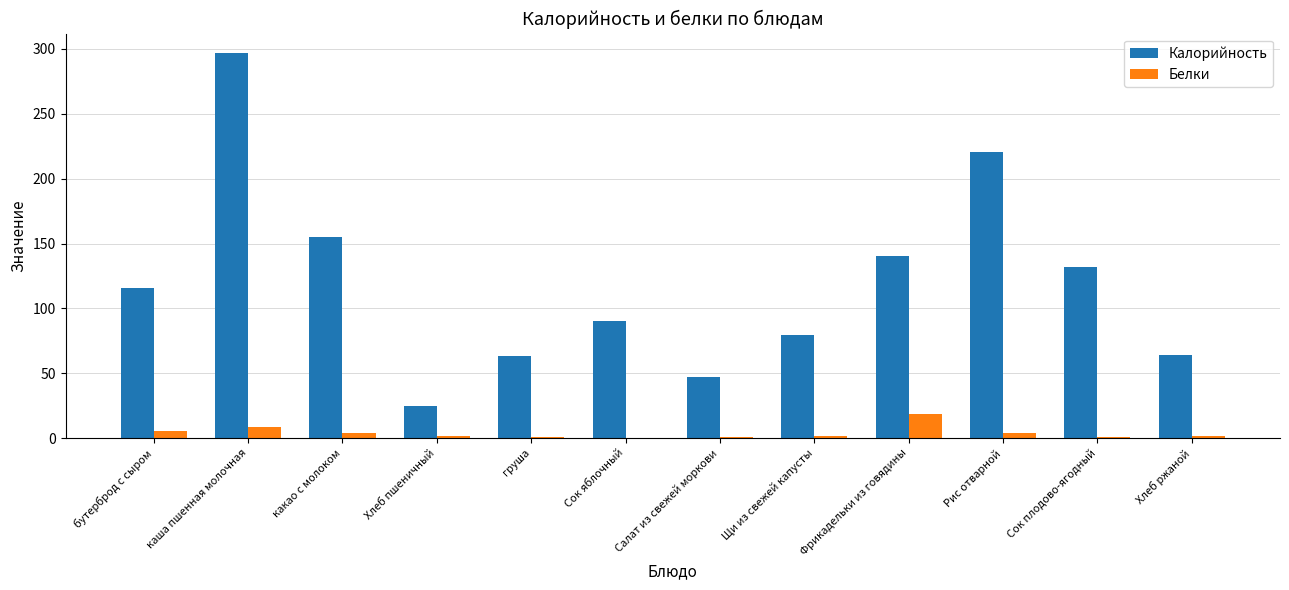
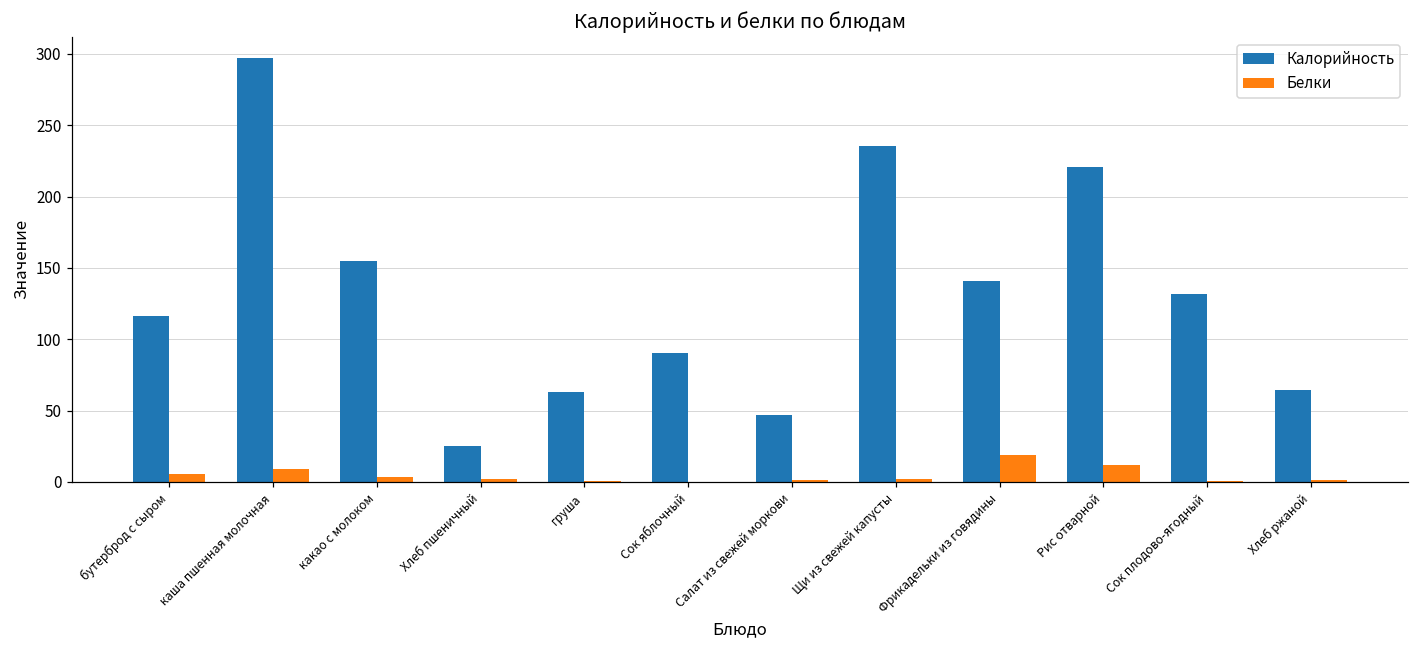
Калорийность, Щи из свежей капусты: 80 -> 236
Белки, Рис отварной: 4 -> 12
